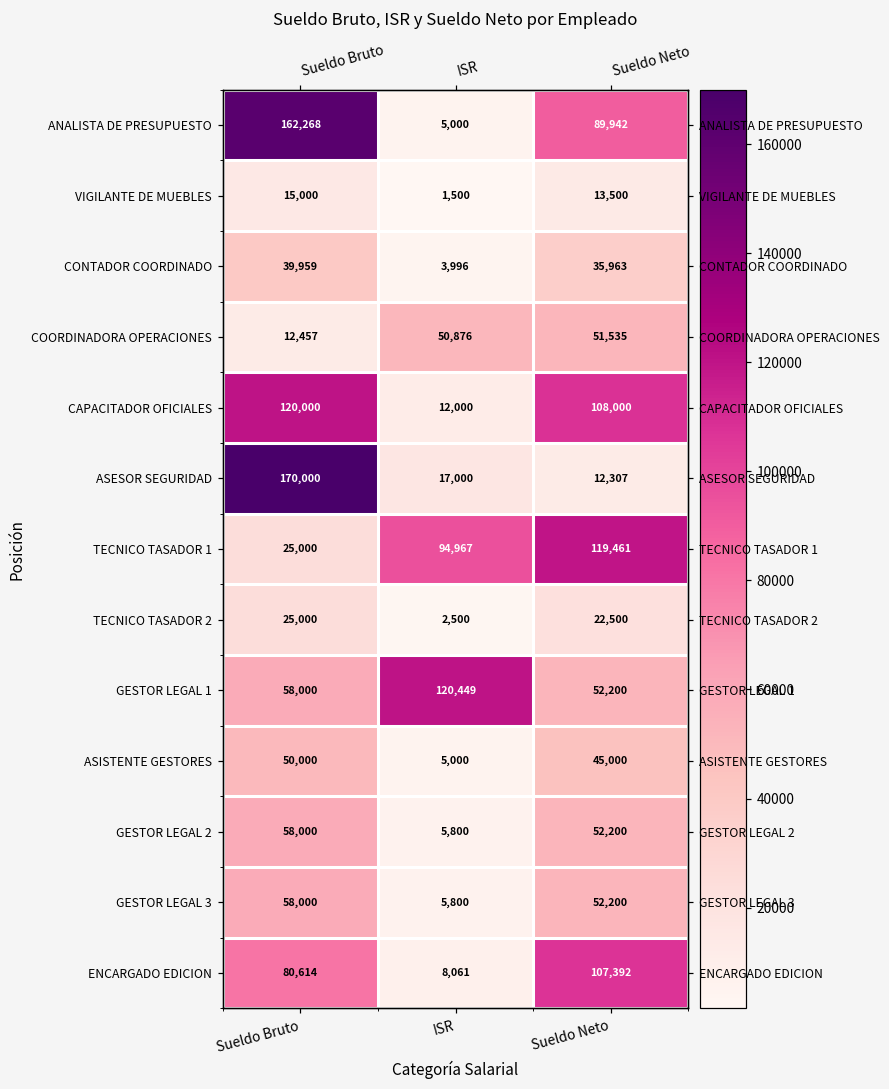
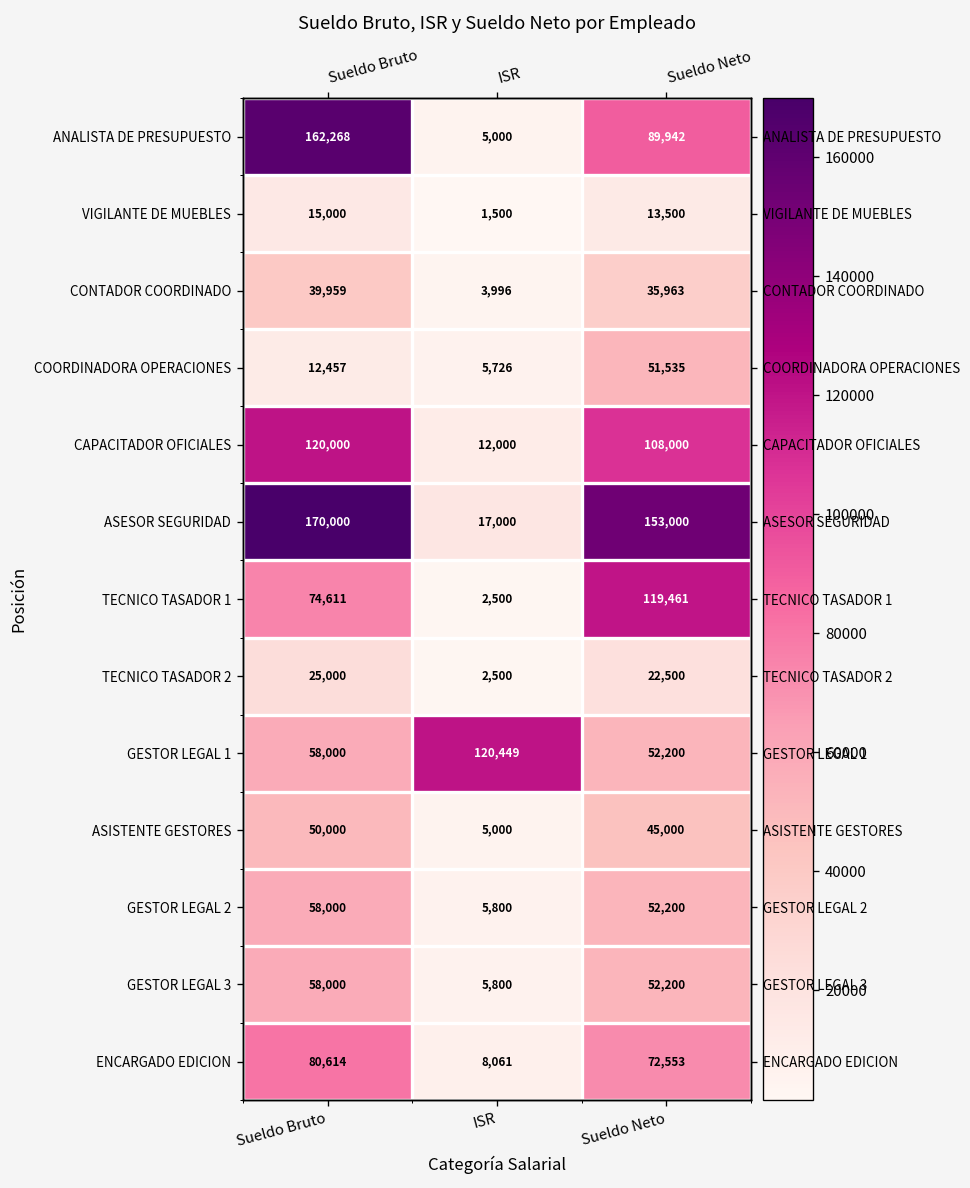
COORDINADORA OPERACIONES, ISR: 50,876 -> 5,726
ASESOR SEGURIDAD, Sueldo Neto: 12,307 -> 153,000
TECNICO TASADOR 1, Sueldo Bruto: 25,000 -> 74,611
TECNICO TASADOR 1, ISR: 94,967 -> 2,500
ENCARGADO EDICION, Sueldo Neto: 107,392 -> 72,553
